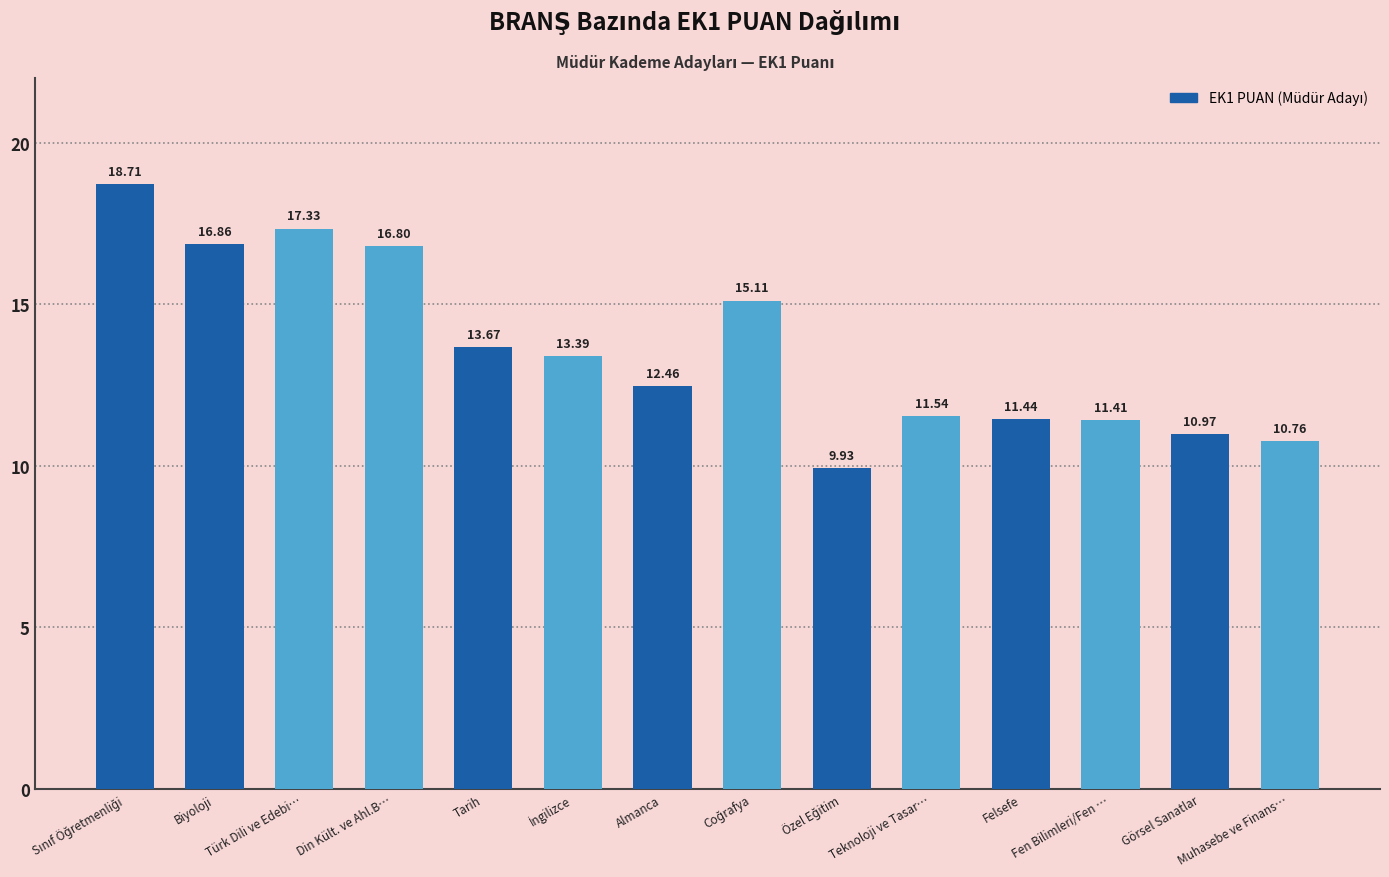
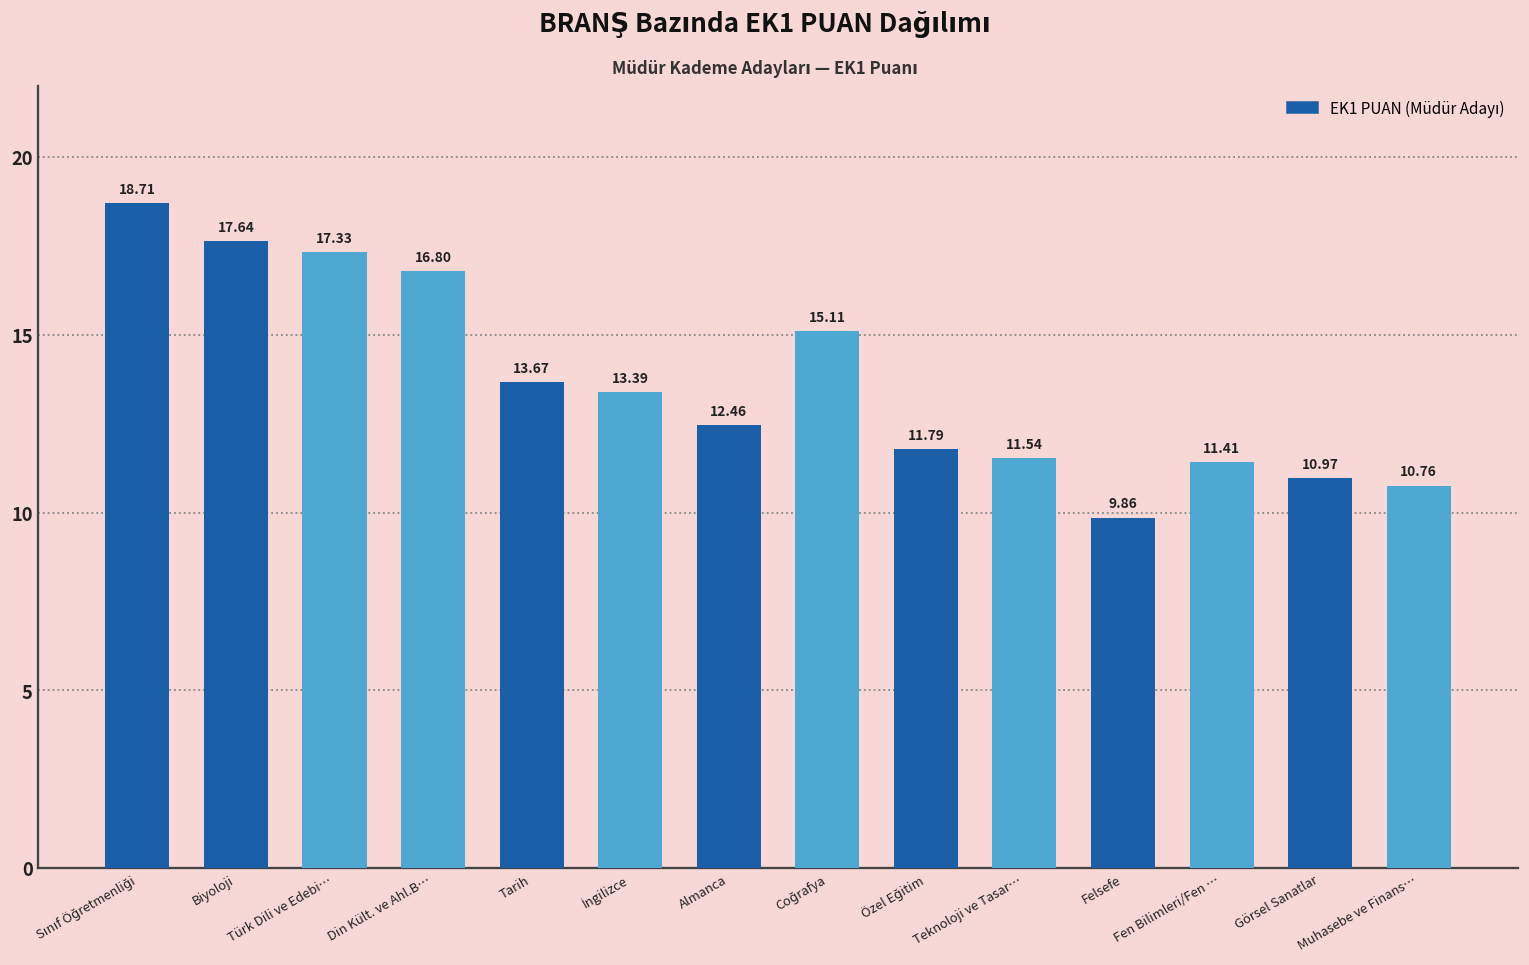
Biyoloji: 16.86 -> 17.64
Özel Eğitim: 9.93 -> 11.79
Felsefe: 11.44 -> 9.86
